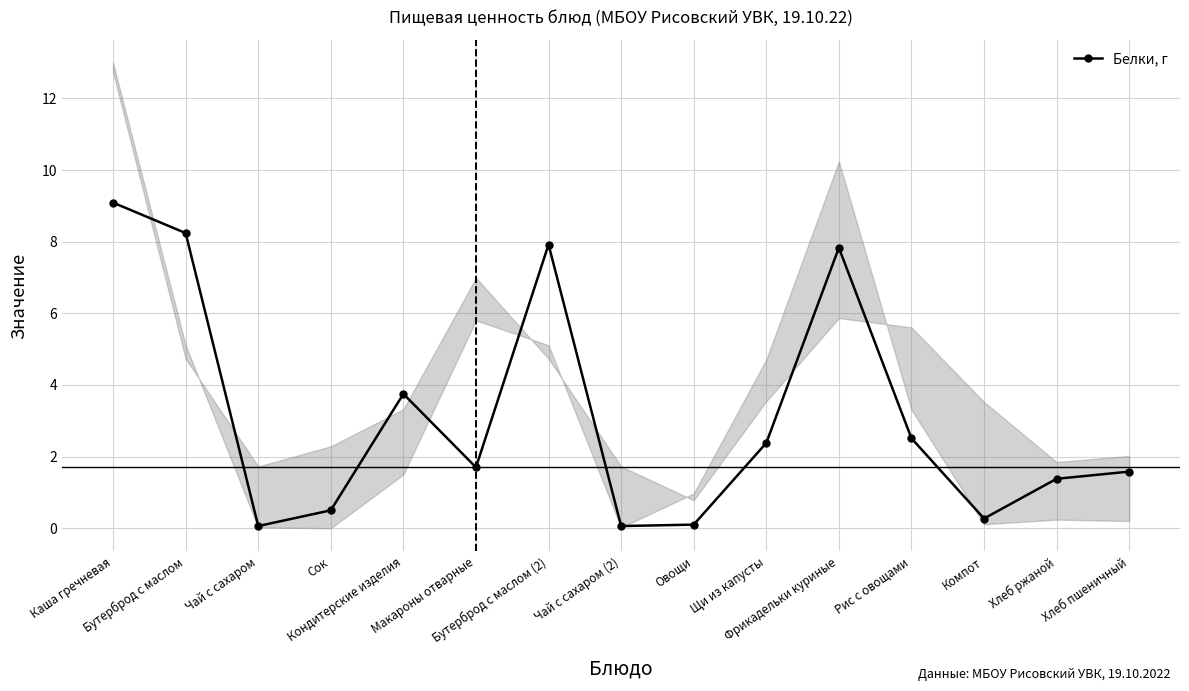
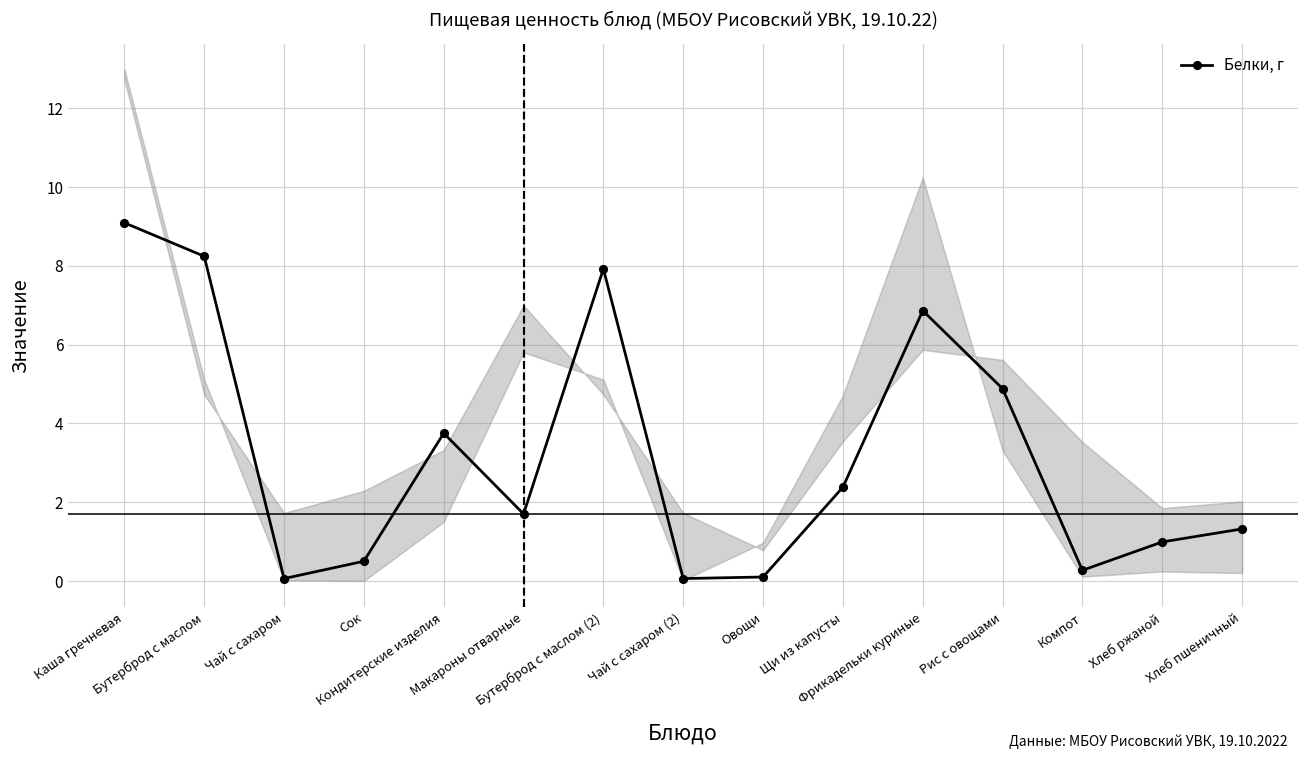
Белки, г, Фрикадельки куриные: 7.8 -> 6.9
Белки, г, Рис с овощами: 2.5 -> 4.9
Белки, г, Хлеб ржаной: 1.4 -> 1.0
Белки, г, Хлеб пшеничный: 1.6 -> 1.3
